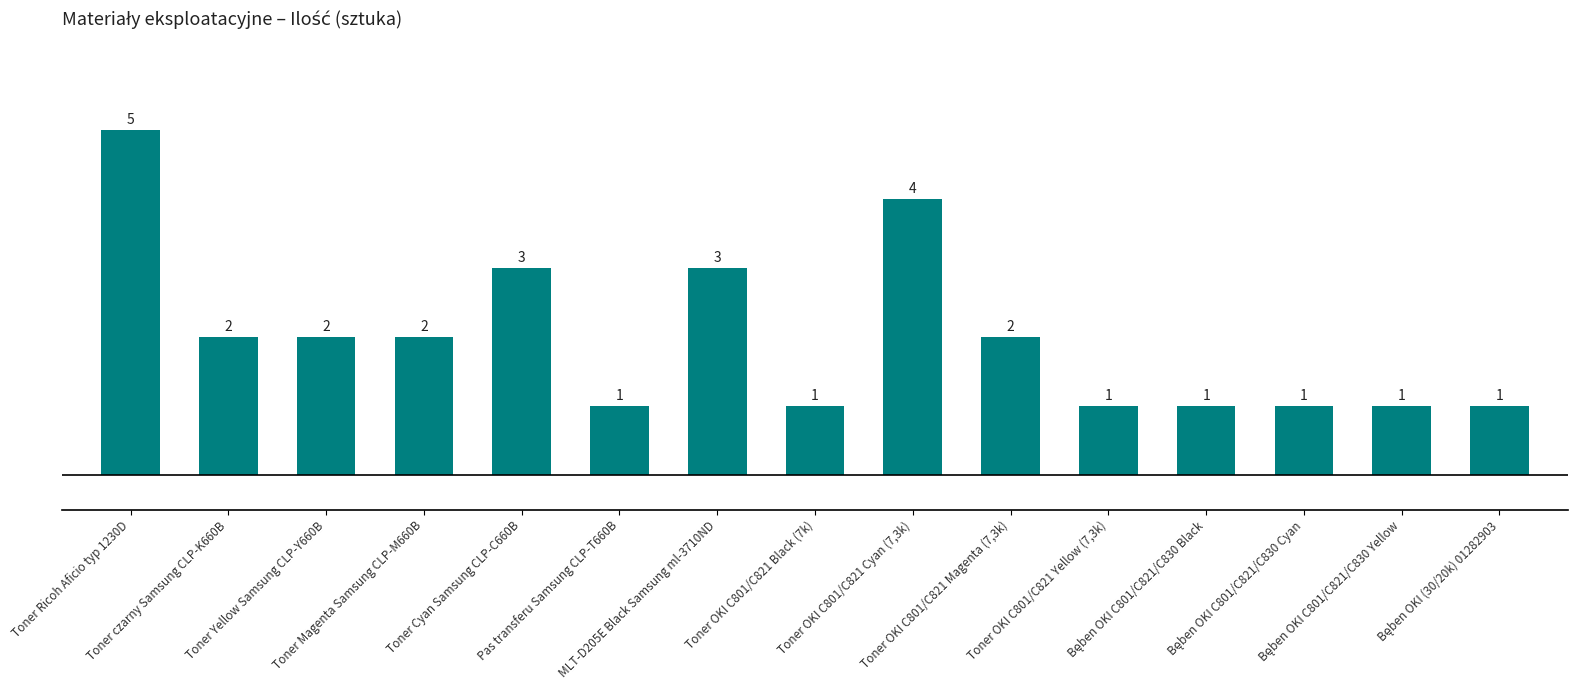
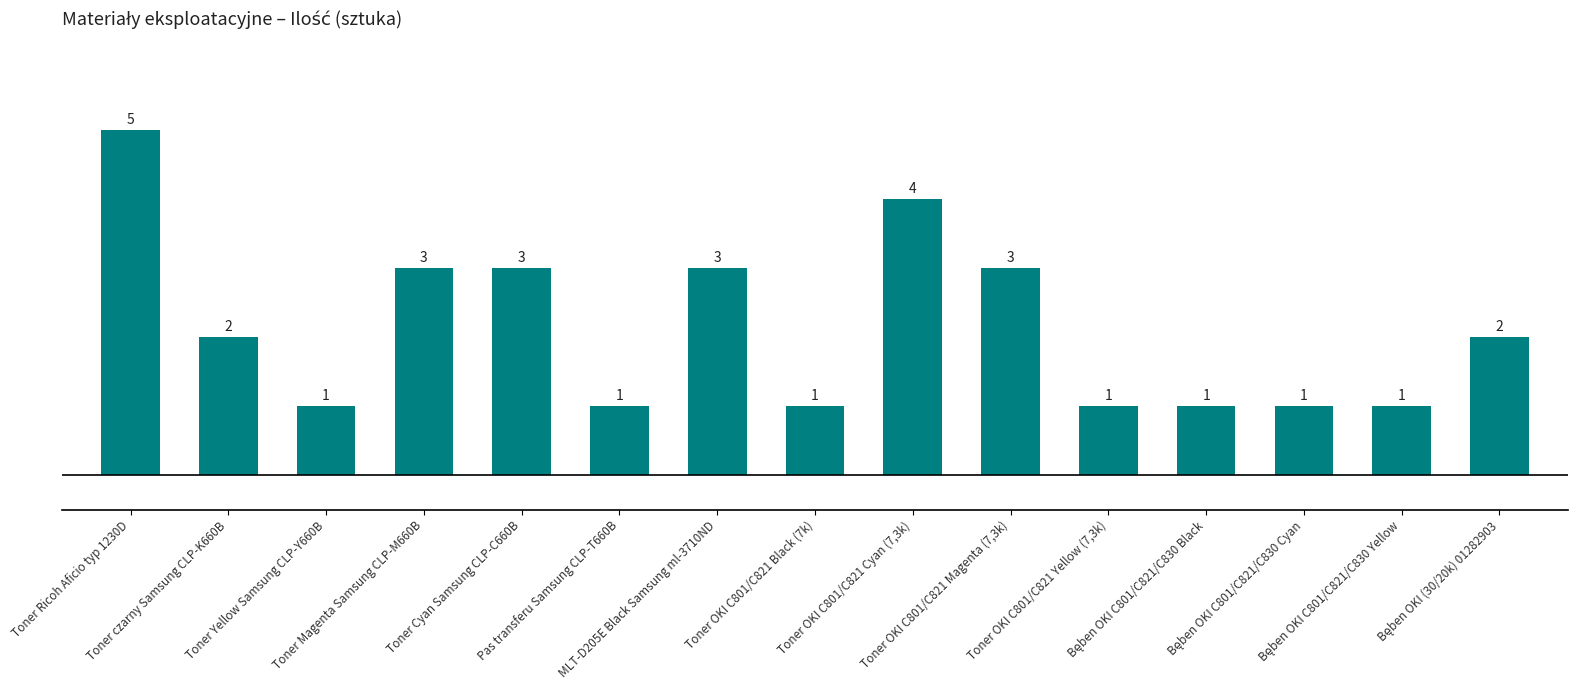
Toner Yellow Samsung CLP-Y660B: 2 -> 1
Toner Magenta Samsung CLP-M660B: 2 -> 3
Toner OKI C801/C821 Magenta (7,3k): 2 -> 3
Bęben OKI (30/20k) 01282903: 1 -> 2
